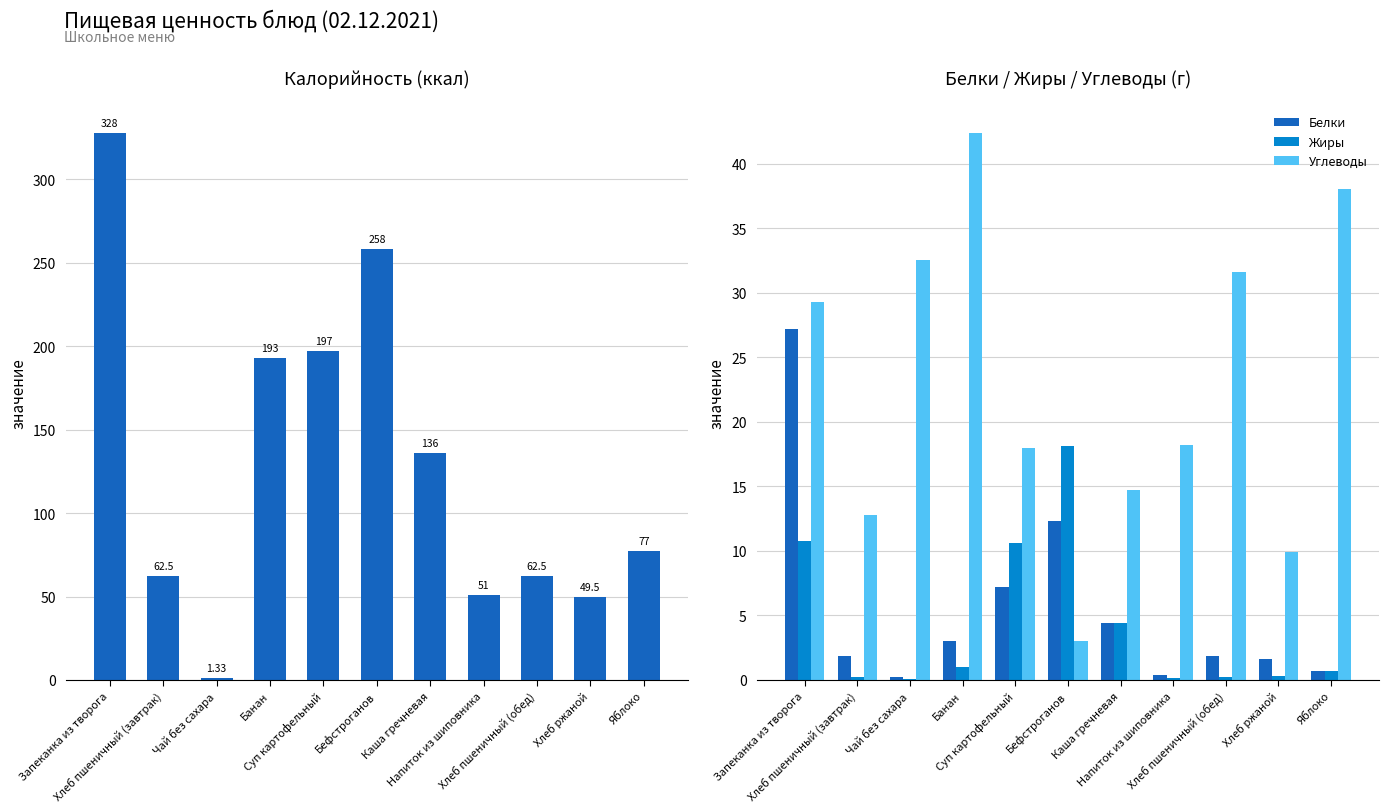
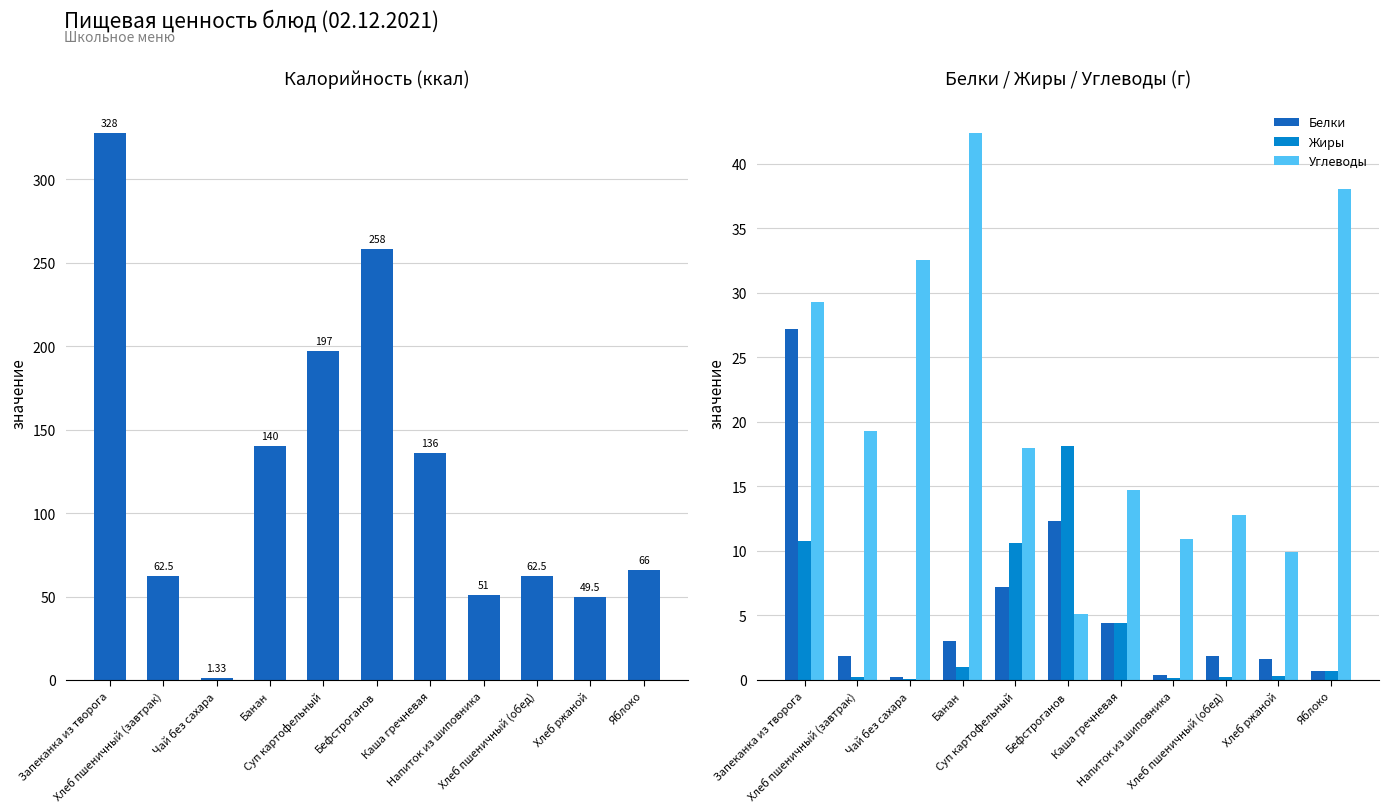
Калорийность (ккал), Банан: 193 -> 140
Калорийность (ккал), Яблоко: 77 -> 66
Белки / Жиры / Углеводы (г), Углеводы, Хлеб пшеничный (завтрак): 12.8 -> 19.3
Белки / Жиры / Углеводы (г), Углеводы, Бефстроганов: 3.0 -> 5.1
Белки / Жиры / Углеводы (г), Углеводы, Напиток из шиповника: 18.2 -> 10.9
Белки / Жиры / Углеводы (г), Углеводы, Хлеб пшеничный (обед): 31.6 -> 12.8
